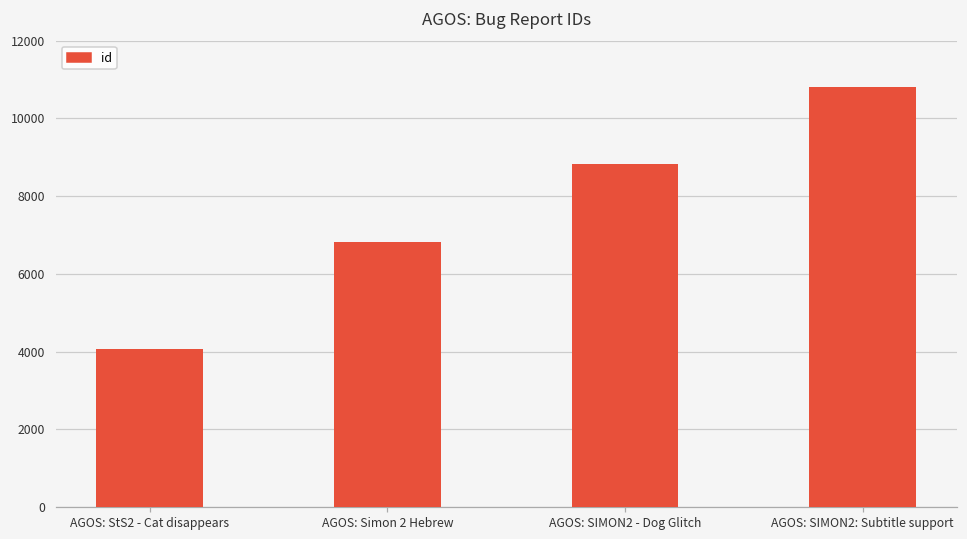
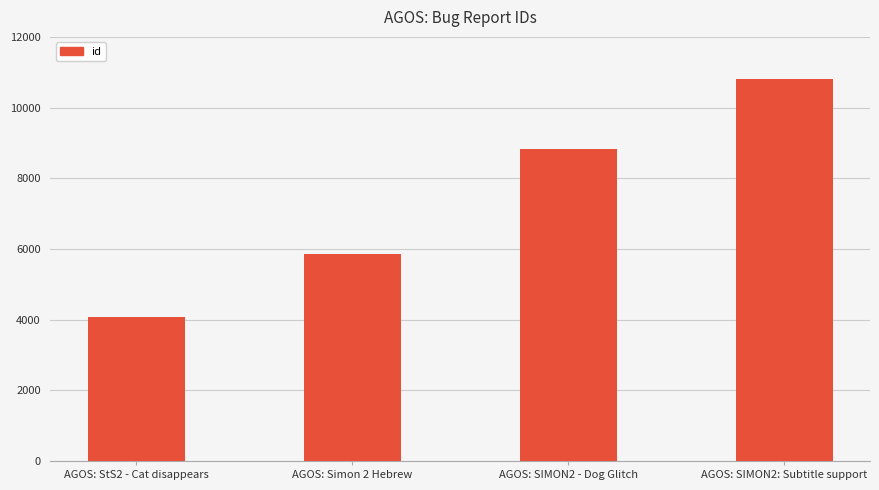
AGOS: Simon 2 Hebrew: 6800 -> 5900
